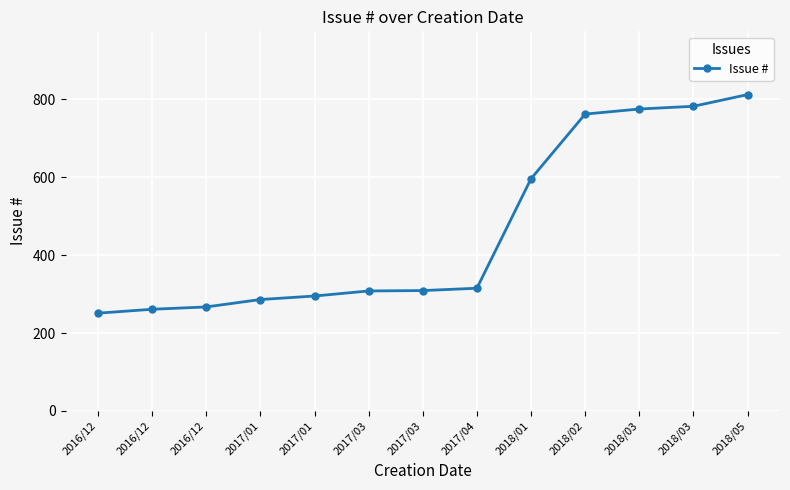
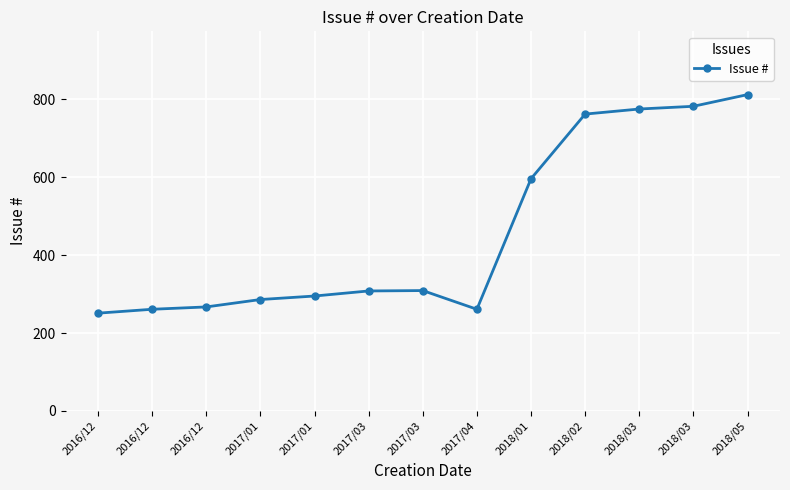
2017/04: 320 -> 260
